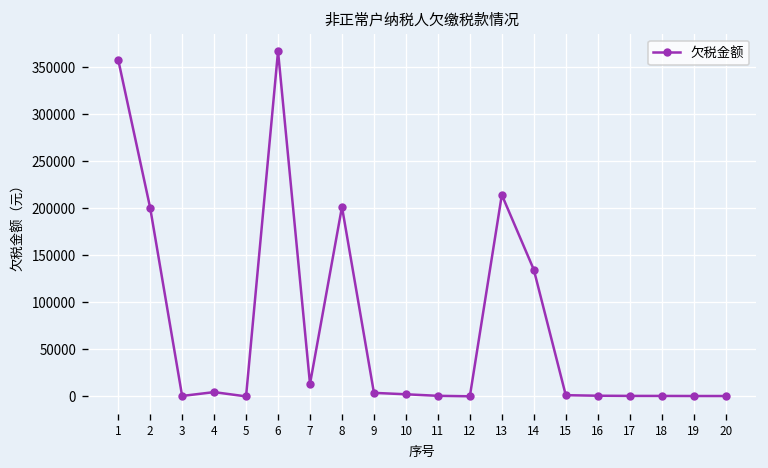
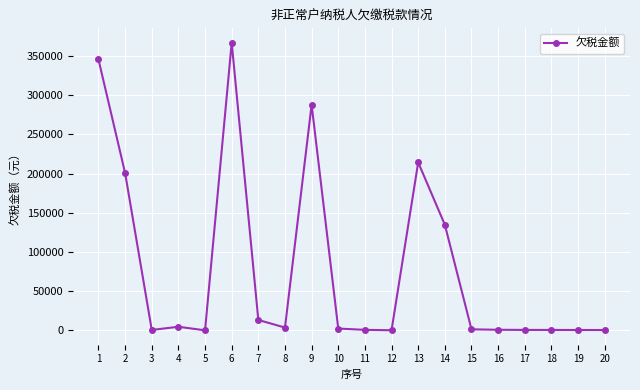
1: 360000 -> 350000
8: 200000 -> 0
9: 0 -> 290000
